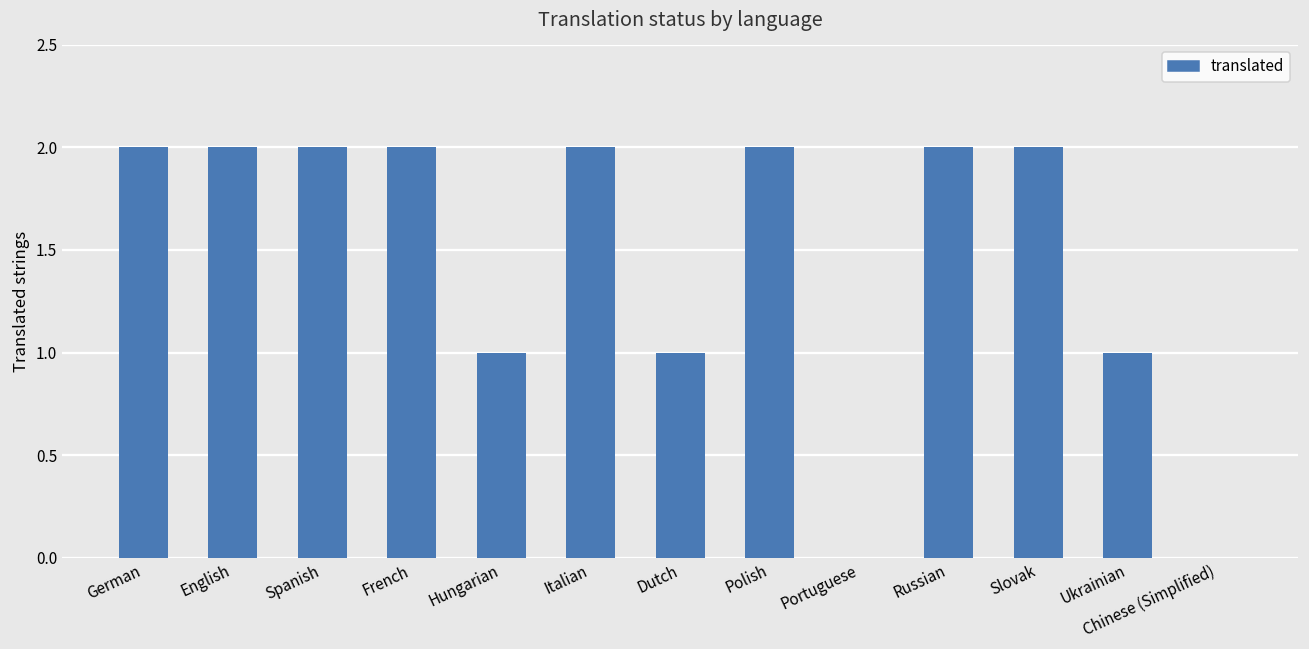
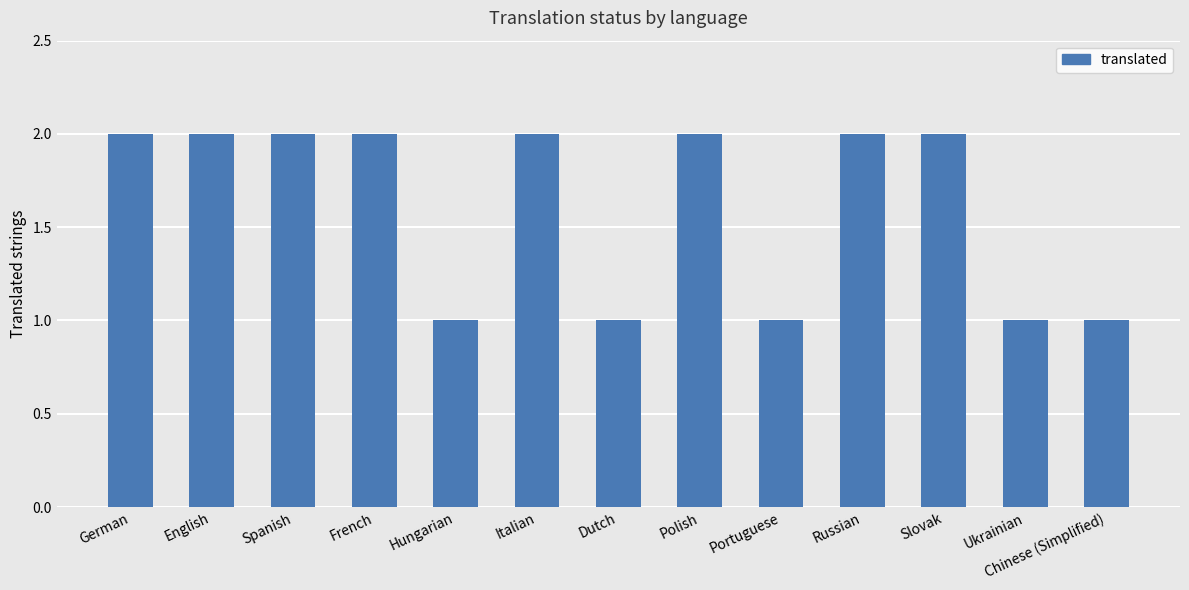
Portuguese: 0 -> 1
Chinese (Simplified): 0 -> 1
